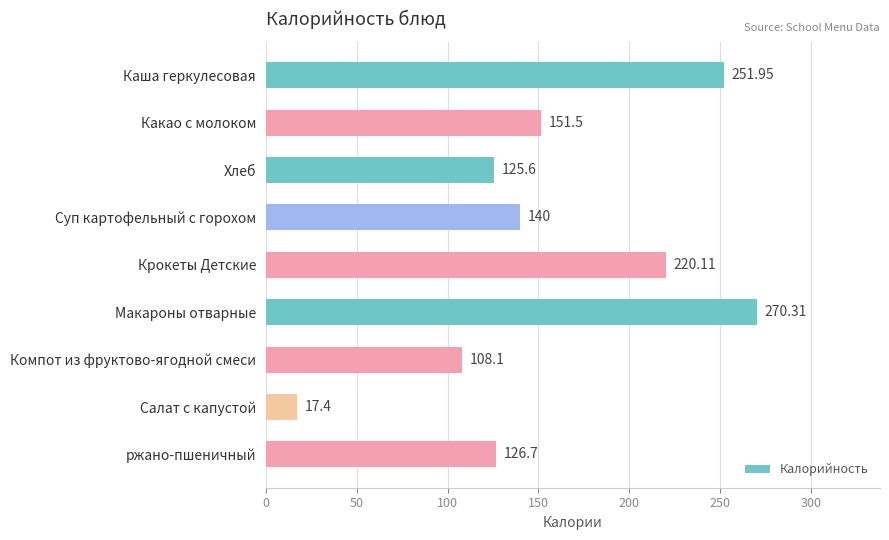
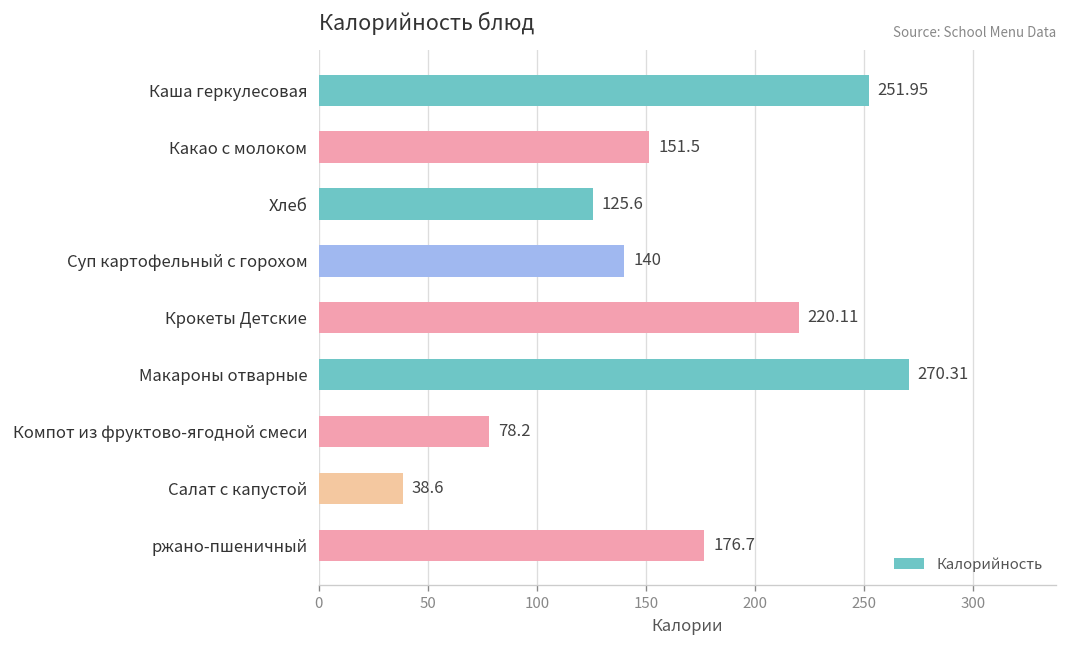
Компот из фруктово-ягодной смеси: 108.1 -> 78.2
Салат с капустой: 17.4 -> 38.6
ржано-пшеничный: 126.7 -> 176.7
